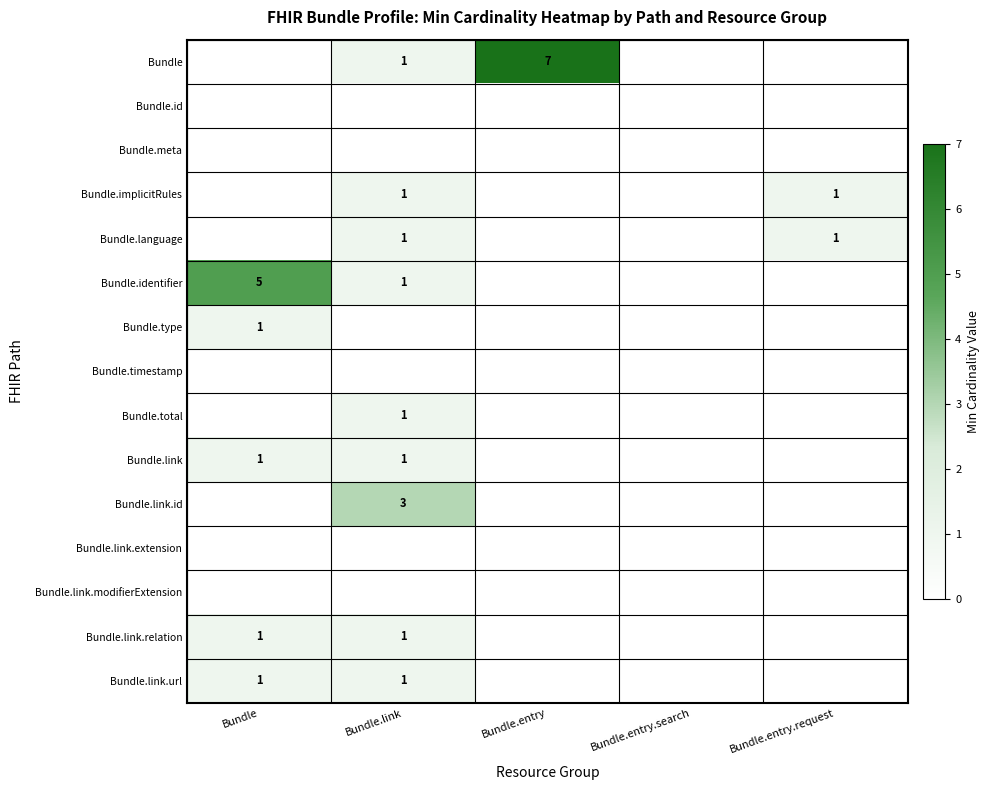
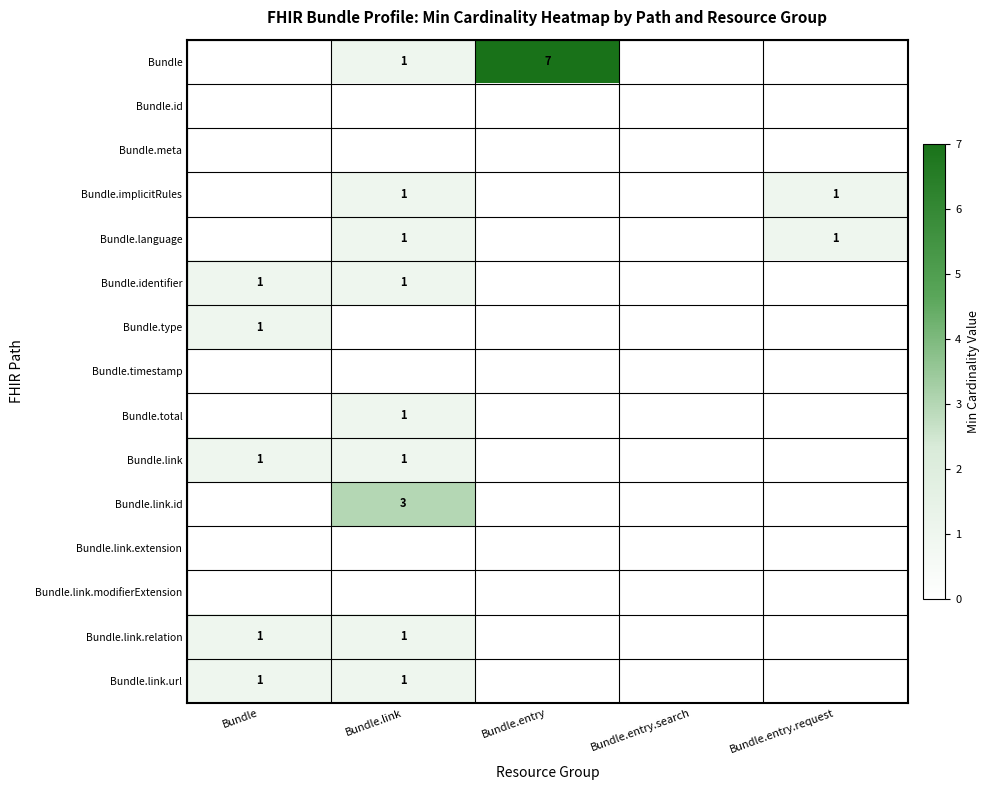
Bundle.identifier, Bundle: 5 -> 1
